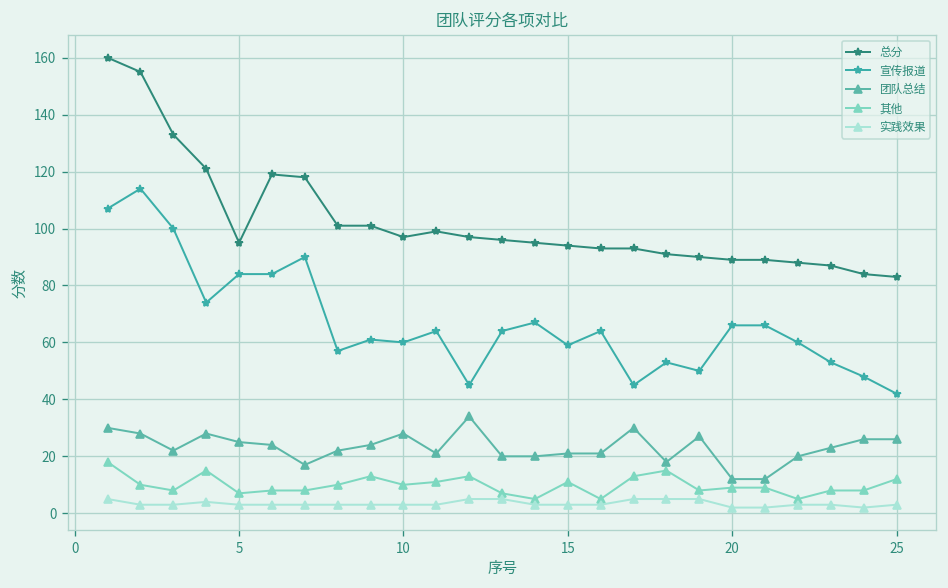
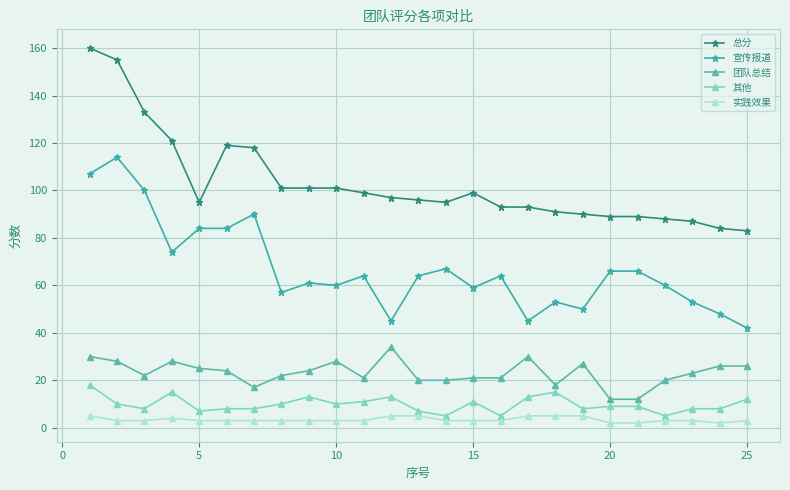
总分, 10: 97 -> 101
总分, 15: 94 -> 99
